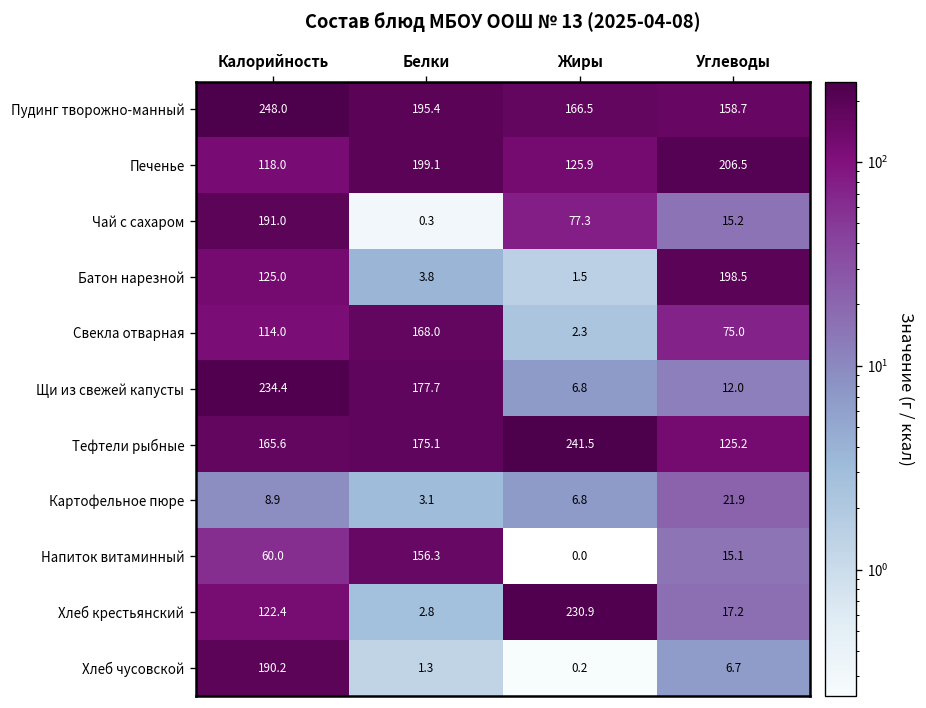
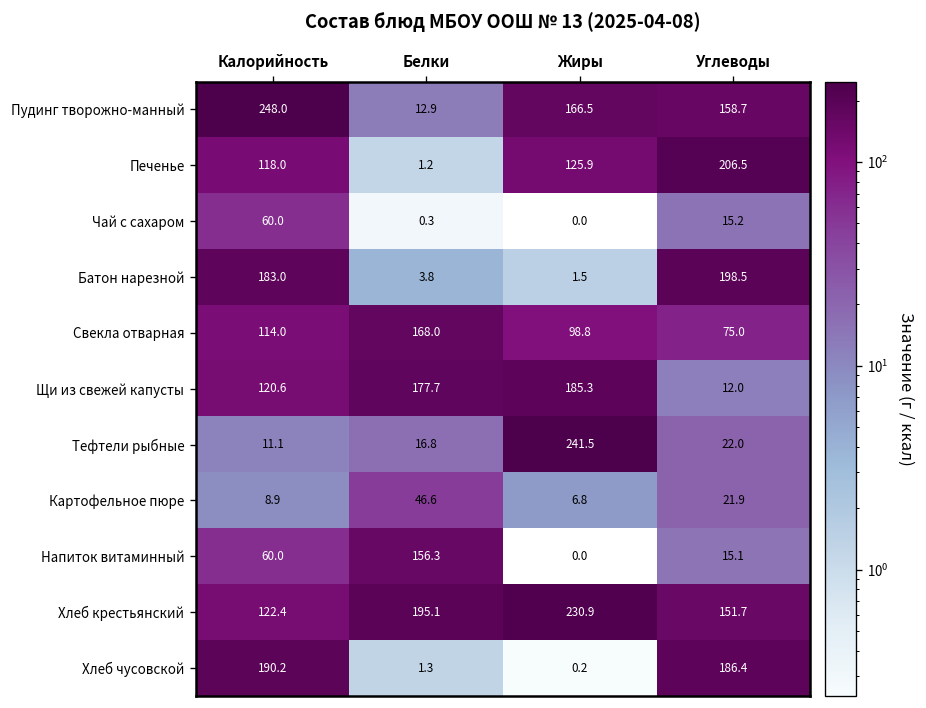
Пудинг творожно-манный, Белки: 195.4 -> 12.9
Печенье, Белки: 199.1 -> 1.2
Чай с сахаром, Калорийность: 191.0 -> 60.0
Чай с сахаром, Жиры: 77.3 -> 0.0
Батон нарезной, Калорийность: 125.0 -> 183.0
Свекла отварная, Жиры: 2.3 -> 98.8
Щи из свежей капусты, Калорийность: 234.4 -> 120.6
Щи из свежей капусты, Жиры: 6.8 -> 185.3
Тефтели рыбные, Калорийность: 165.6 -> 11.1
Тефтели рыбные, Белки: 175.1 -> 16.8
Тефтели рыбные, Углеводы: 125.2 -> 22.0
Картофельное пюре, Белки: 3.1 -> 46.6
Хлеб крестьянский, Белки: 2.8 -> 195.1
Хлеб крестьянский, Углеводы: 17.2 -> 151.7
Хлеб чусовской, Углеводы: 6.7 -> 186.4
